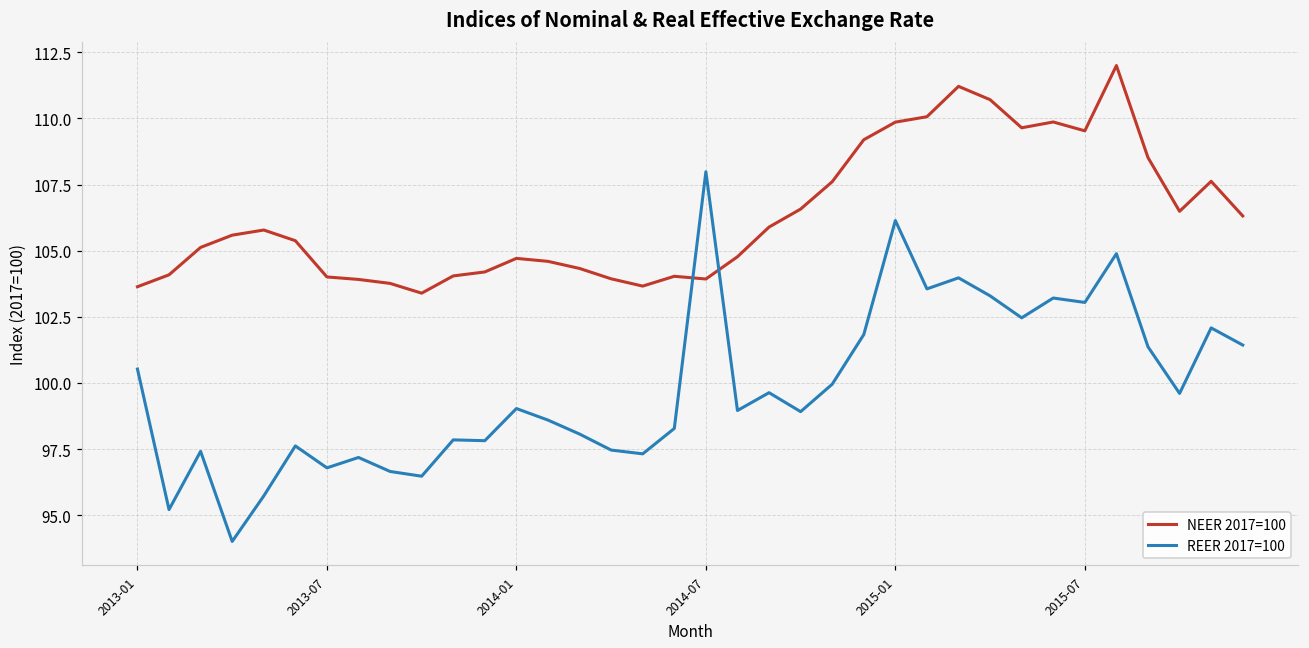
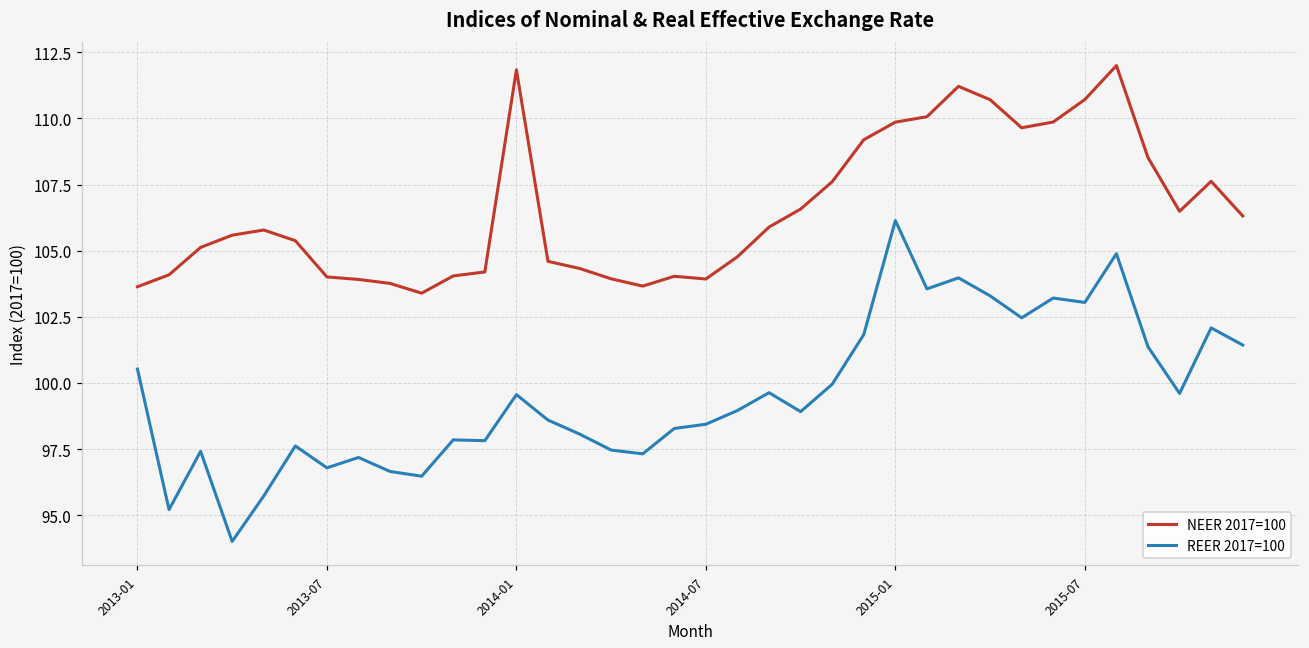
NEER 2017=100, 2014-01: 104.7 -> 111.8
REER 2017=100, 2014-01: 99.0 -> 99.6
REER 2017=100, 2014-07: 108.0 -> 98.4
NEER 2017=100, 2015-07: 109.5 -> 110.7
